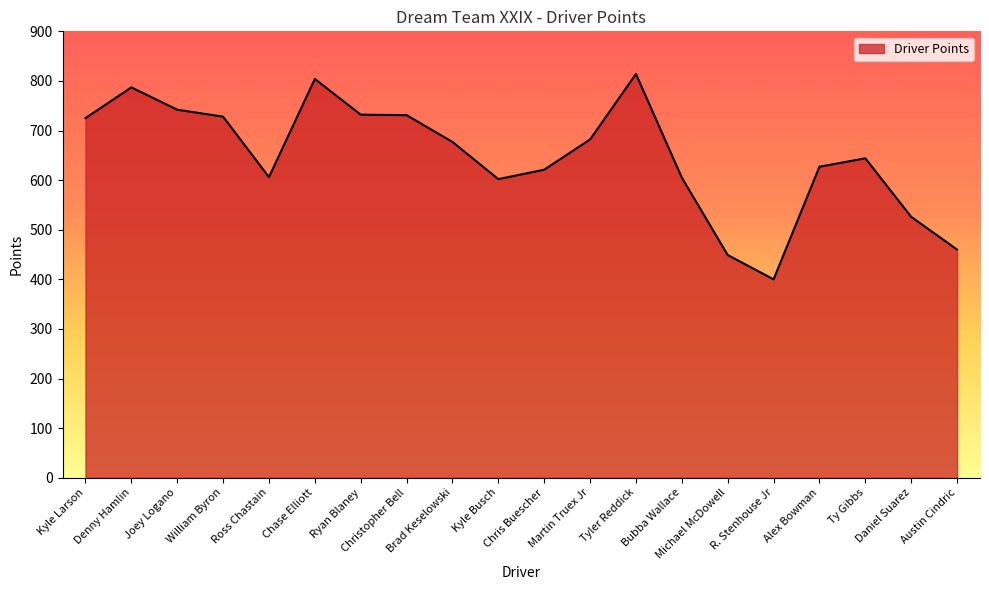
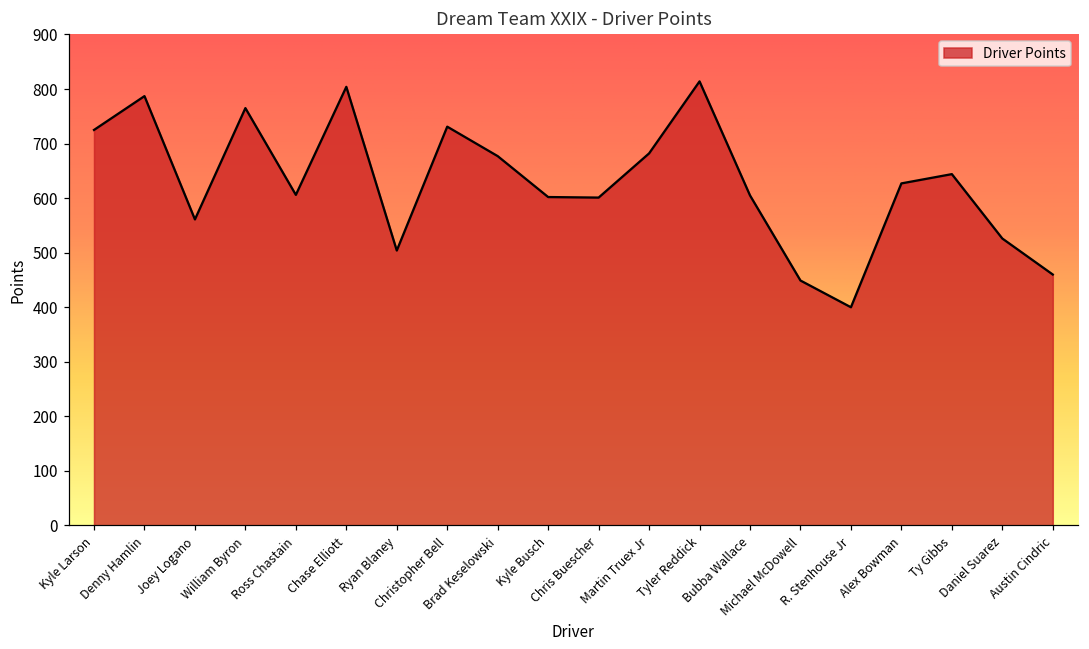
Joey Logano: 740 -> 560
William Byron: 730 -> 770
Ryan Blaney: 730 -> 500
Chris Buescher: 620 -> 600
